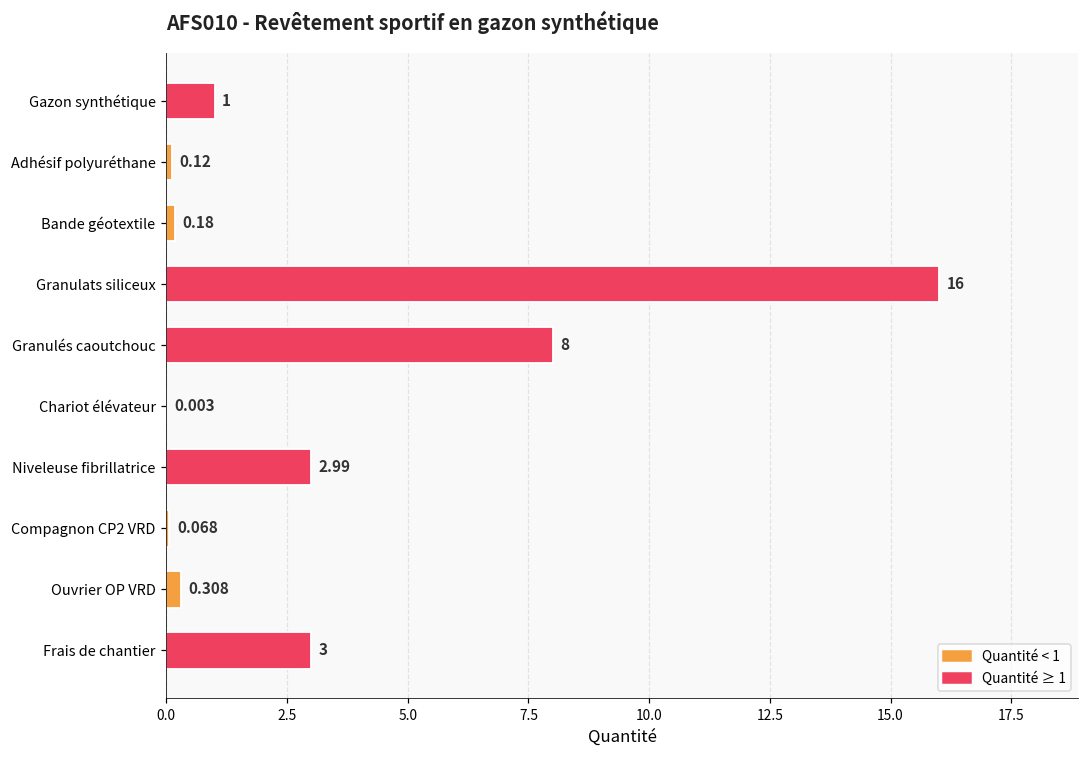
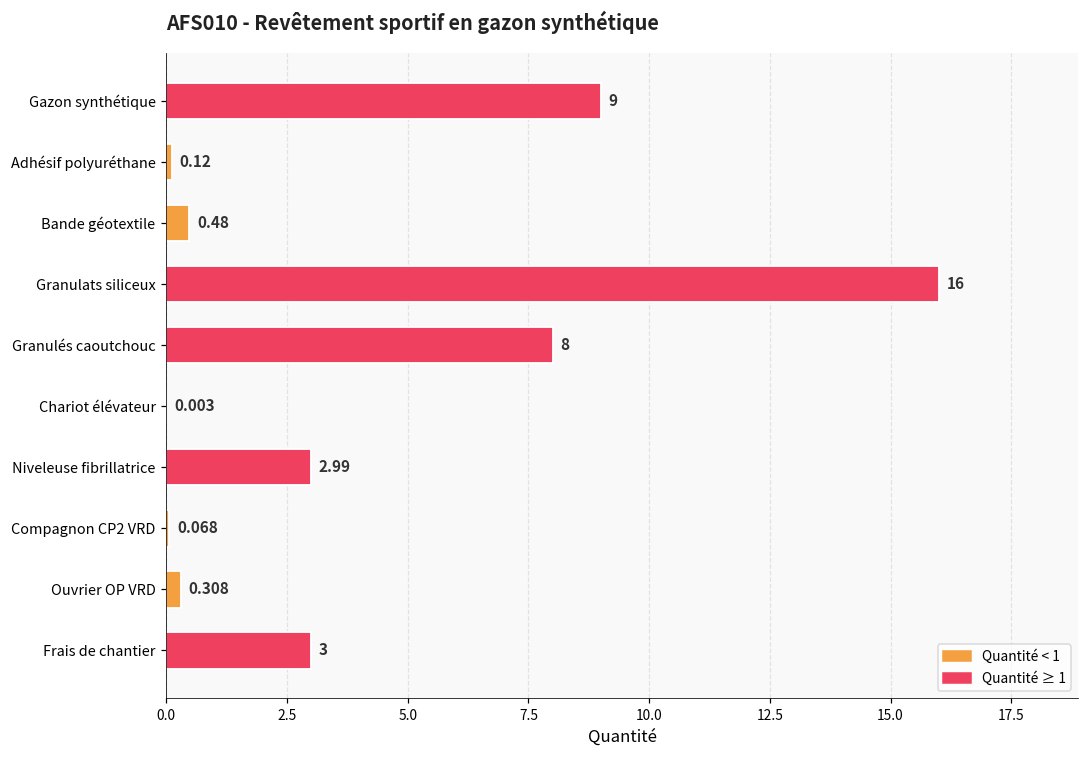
Gazon synthétique: 1 -> 9
Bande géotextile: 0.18 -> 0.48
